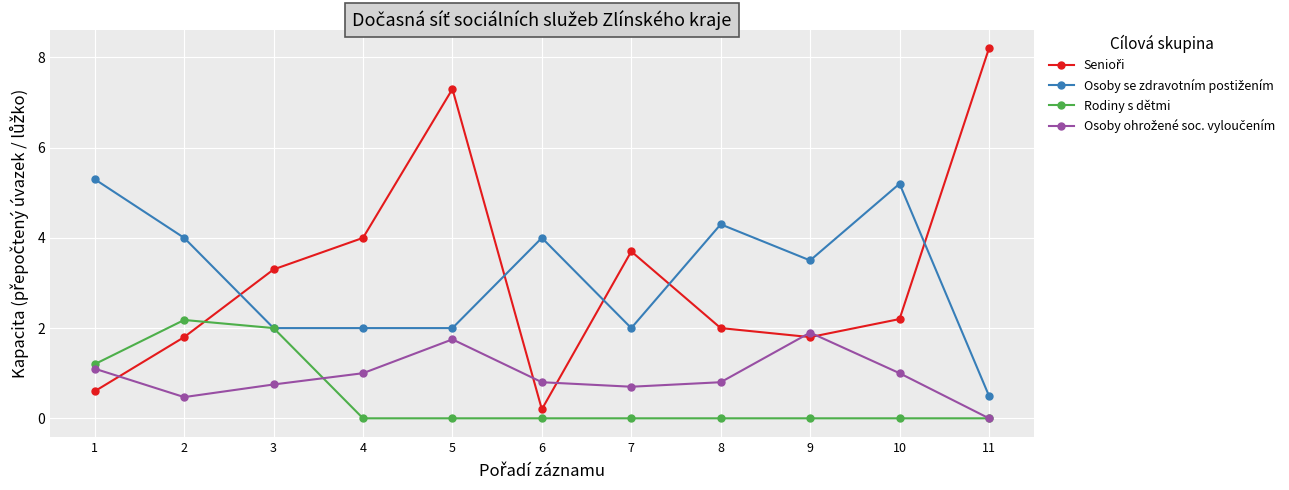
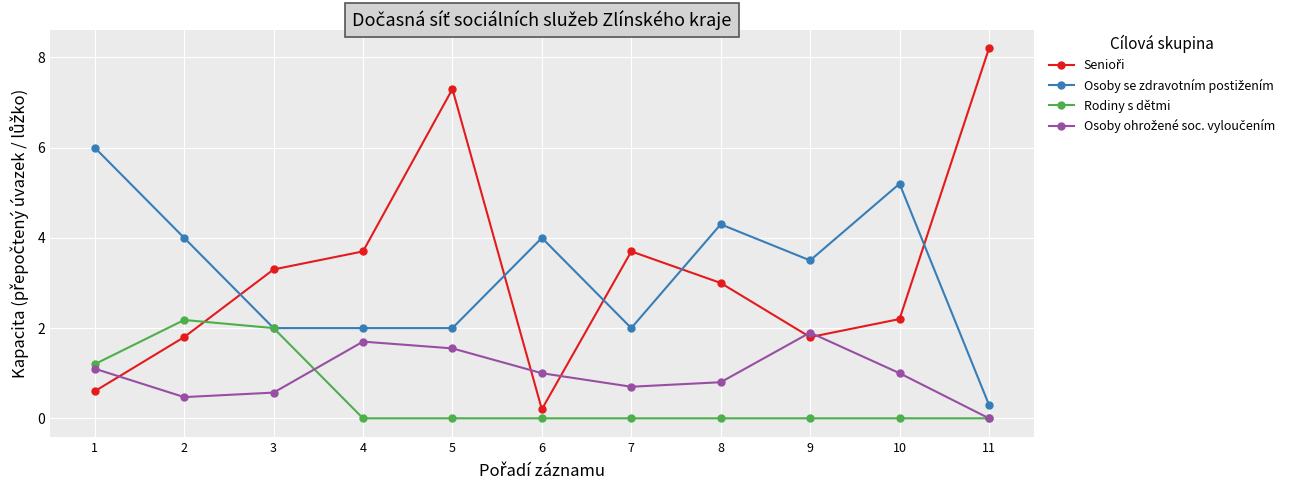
Osoby se zdravotním postižením, 1: 5.3 -> 6.0
Osoby ohrožené soc. vyloučením, 3: 0.8 -> 0.6
Senioři, 4: 4.0 -> 3.7
Osoby ohrožené soc. vyloučením, 4: 1.0 -> 1.7
Osoby ohrožené soc. vyloučením, 5: 1.8 -> 1.6
Osoby ohrožené soc. vyloučením, 6: 0.8 -> 1.0
Senioři, 8: 2 -> 3
Osoby se zdravotním postižením, 11: 0.5 -> 0.3
